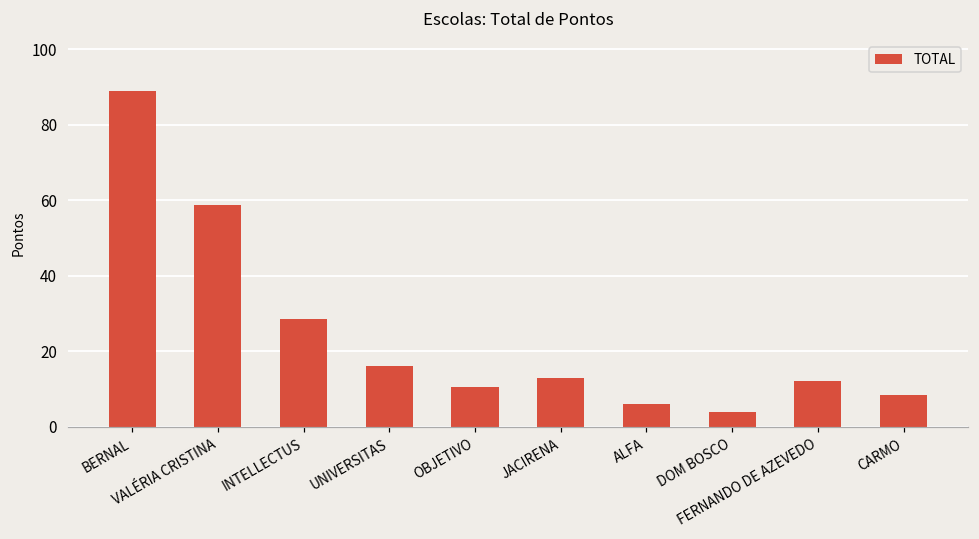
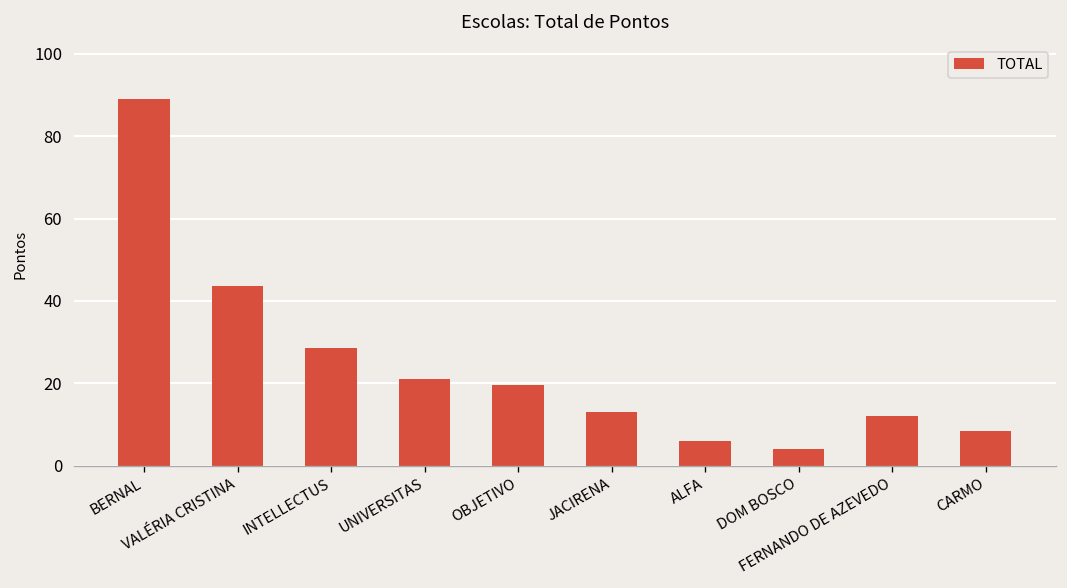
VALÉRIA CRISTINA: 59 -> 44
UNIVERSITAS: 16 -> 21
OBJETIVO: 11 -> 20
